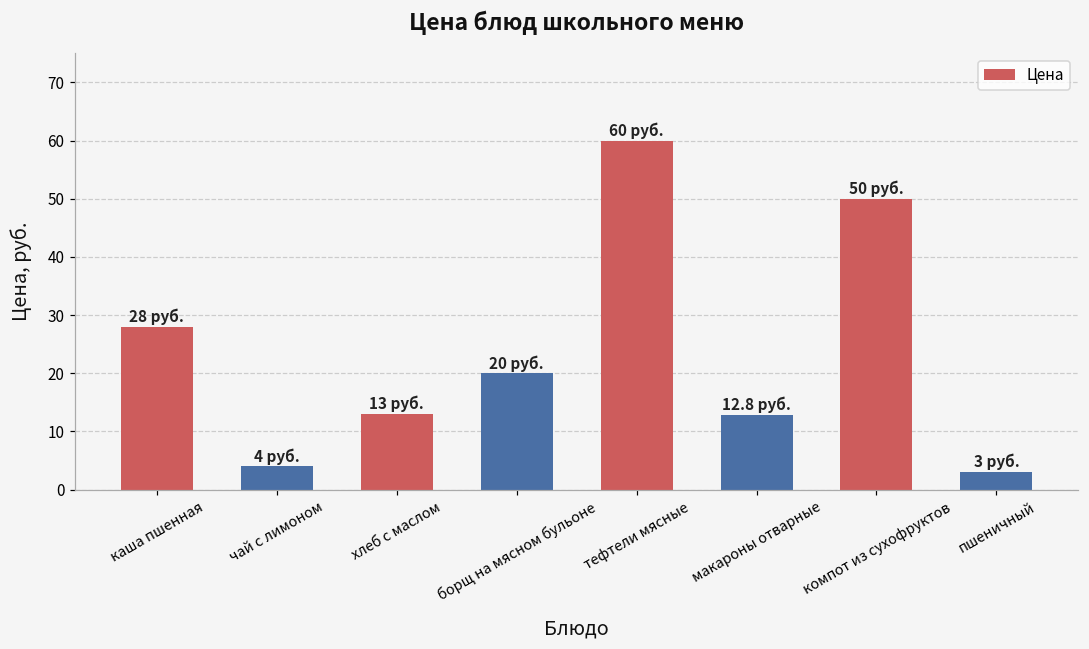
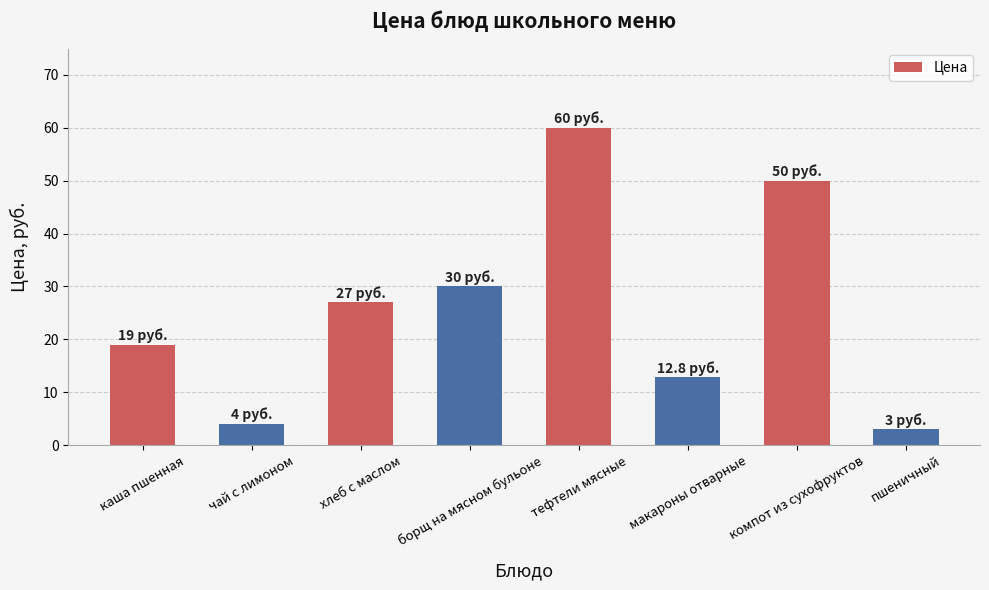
каша пшенная: 28 -> 19
хлеб с маслом: 13 -> 27
борщ на мясном бульоне: 20 -> 30
